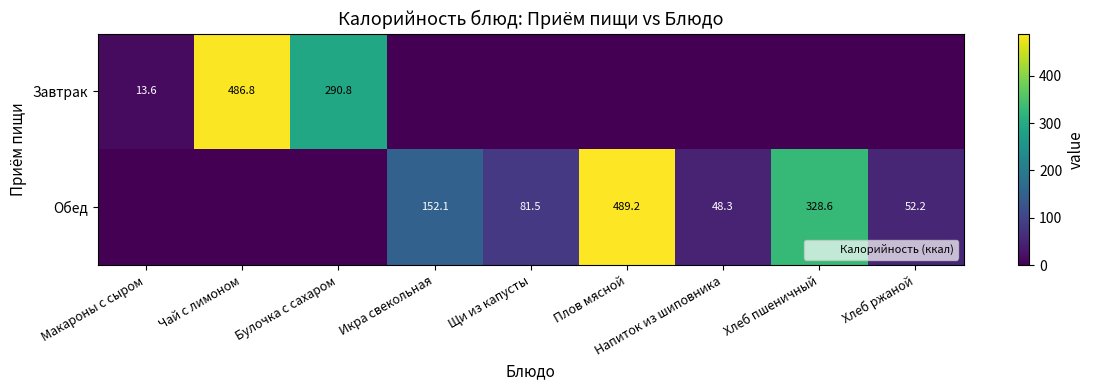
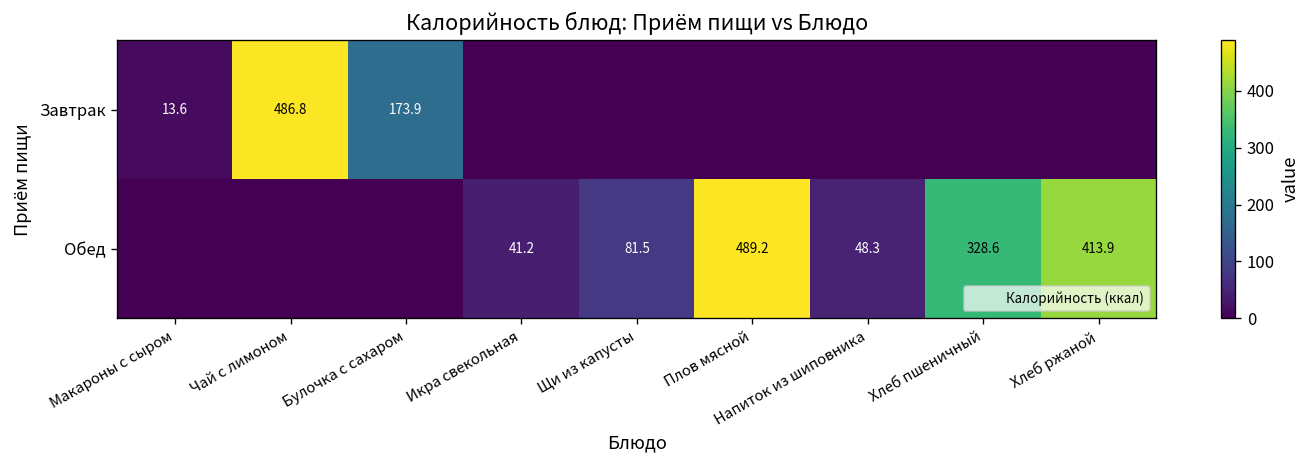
Завтрак, Булочка с сахаром: 290.8 -> 173.9
Обед, Икра свекольная: 152.1 -> 41.2
Обед, Хлеб ржаной: 52.2 -> 413.9
